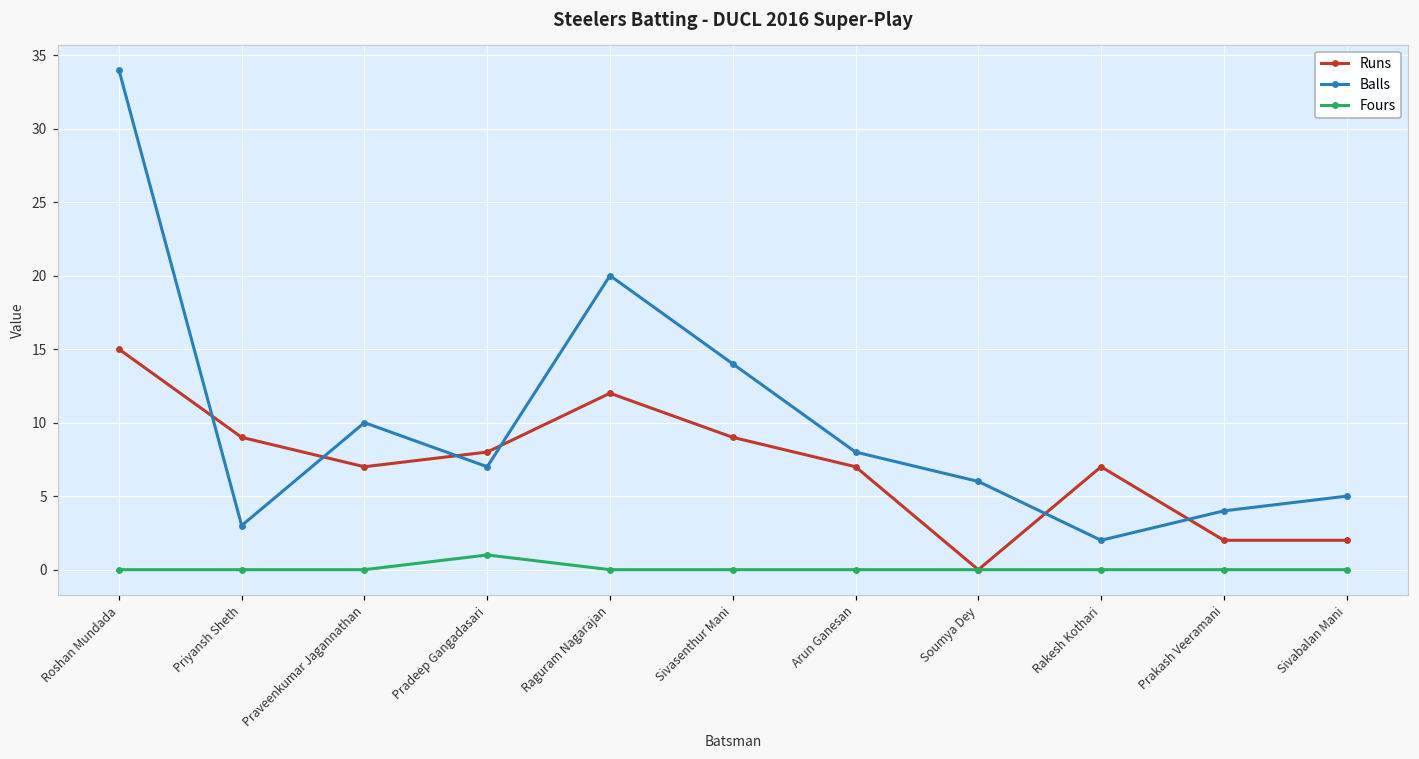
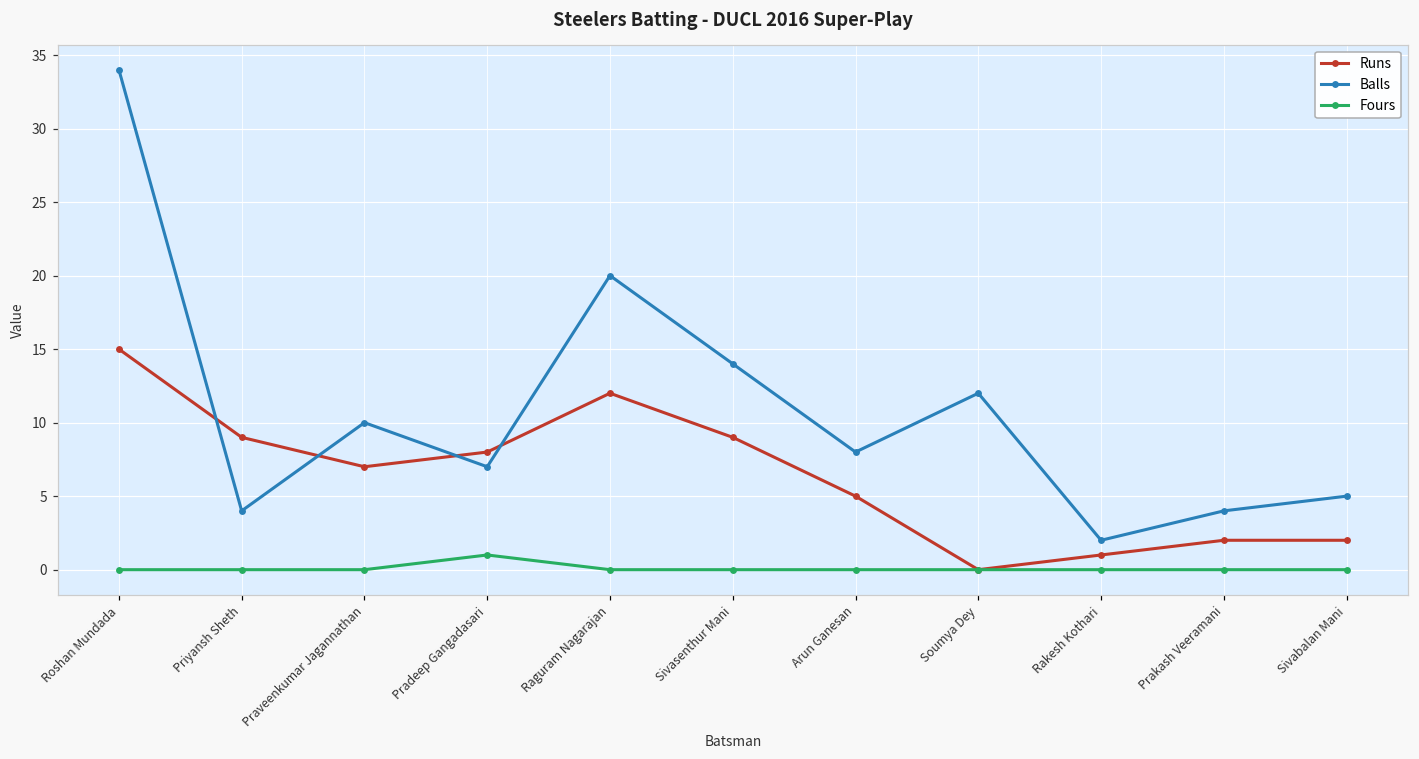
Balls, Priyansh Sheth: 3 -> 4
Runs, Arun Ganesan: 7 -> 5
Balls, Soumya Dey: 6 -> 12
Runs, Rakesh Kothari: 7 -> 1
